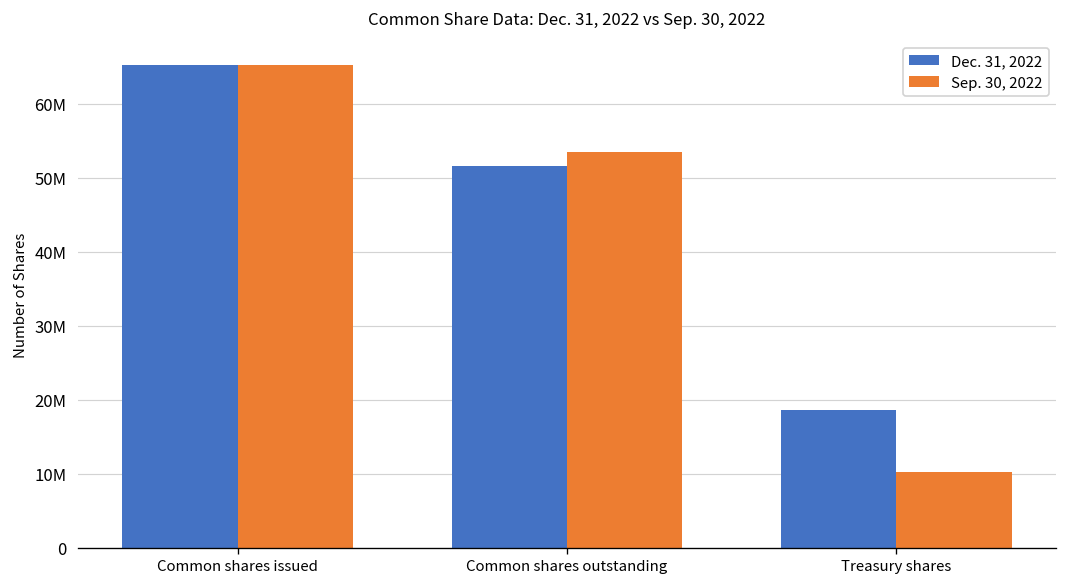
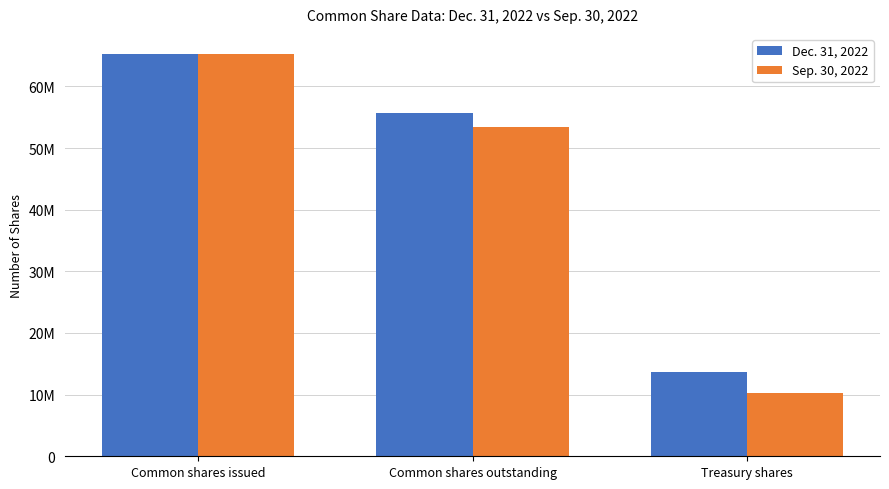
Dec. 31, 2022, Common shares outstanding: 52000000 -> 56000000
Dec. 31, 2022, Treasury shares: 19000000 -> 14000000
